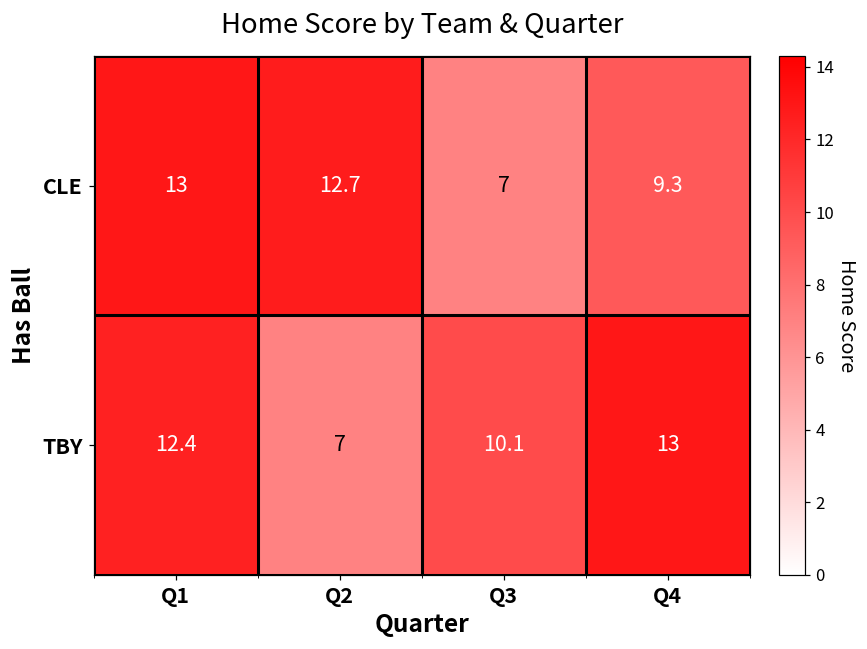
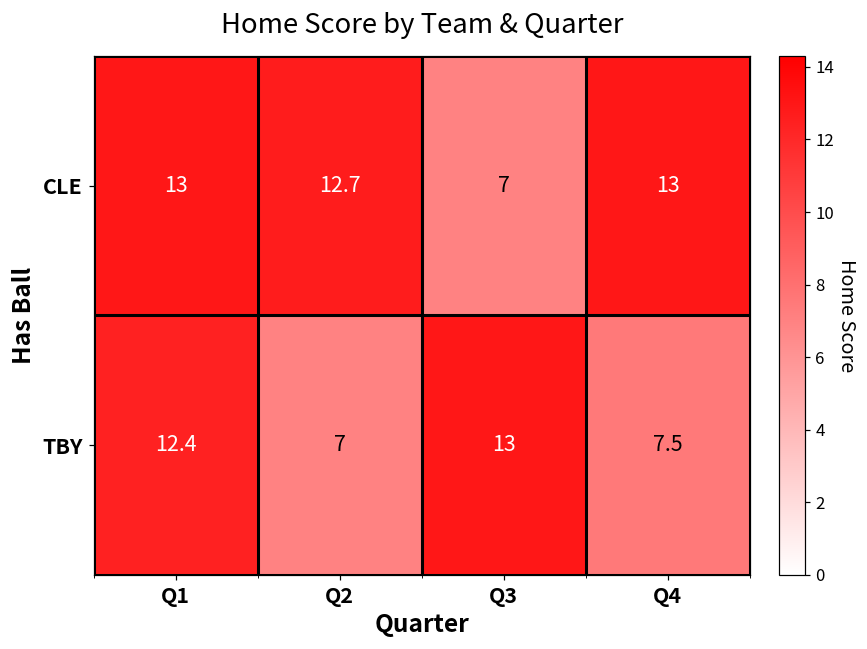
CLE, Q4: 9.3 -> 13
TBY, Q3: 10.1 -> 13
TBY, Q4: 13 -> 7.5
